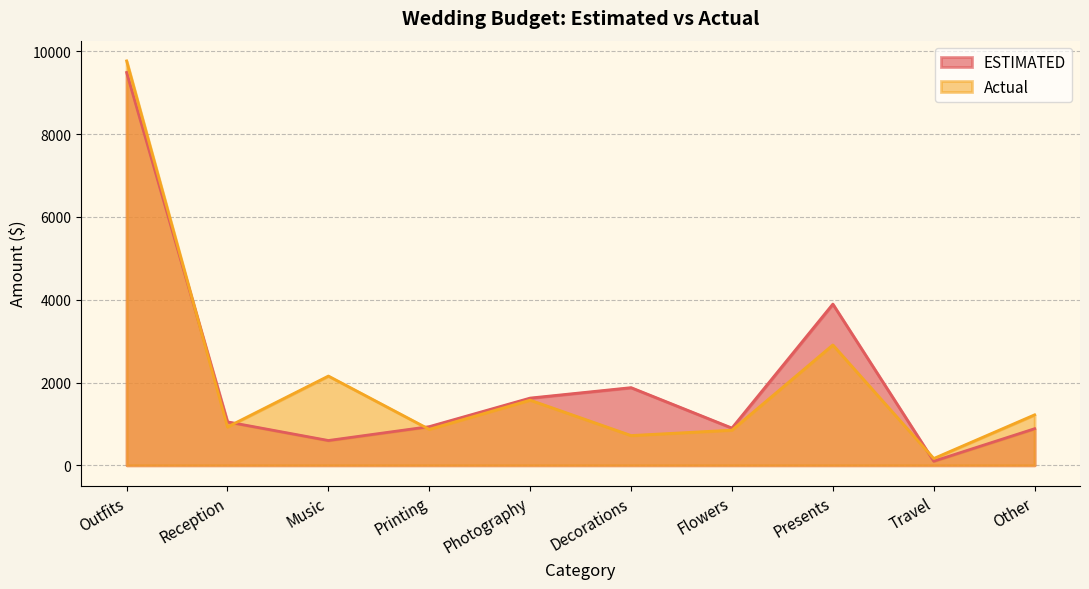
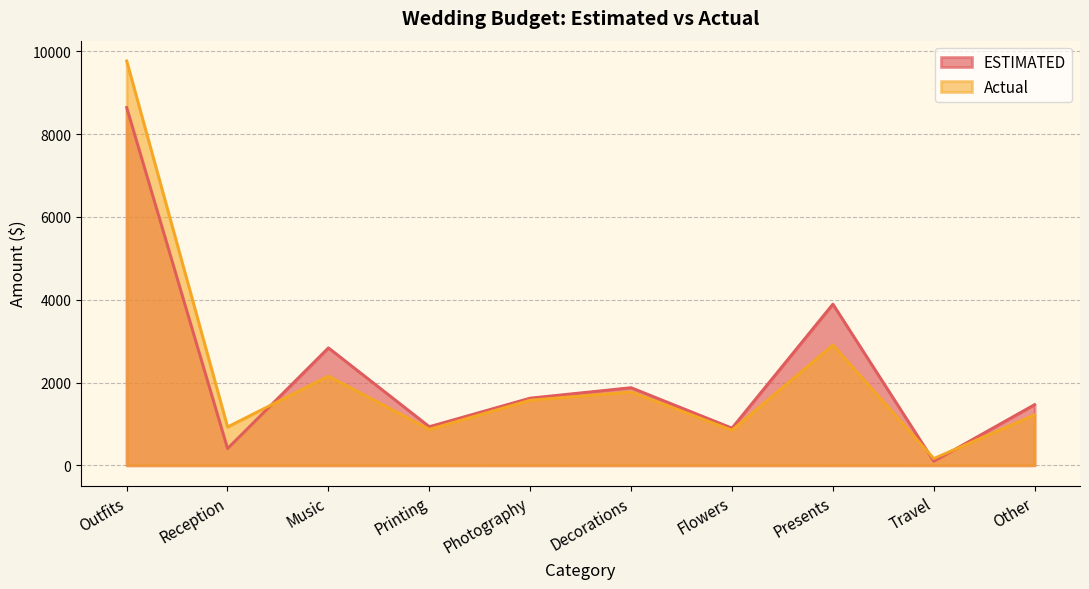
ESTIMATED, Outfits: 9500 -> 8600
ESTIMATED, Reception: 1100 -> 400
ESTIMATED, Music: 600 -> 2800
Actual, Decorations: 700 -> 1800
ESTIMATED, Other: 900 -> 1500
